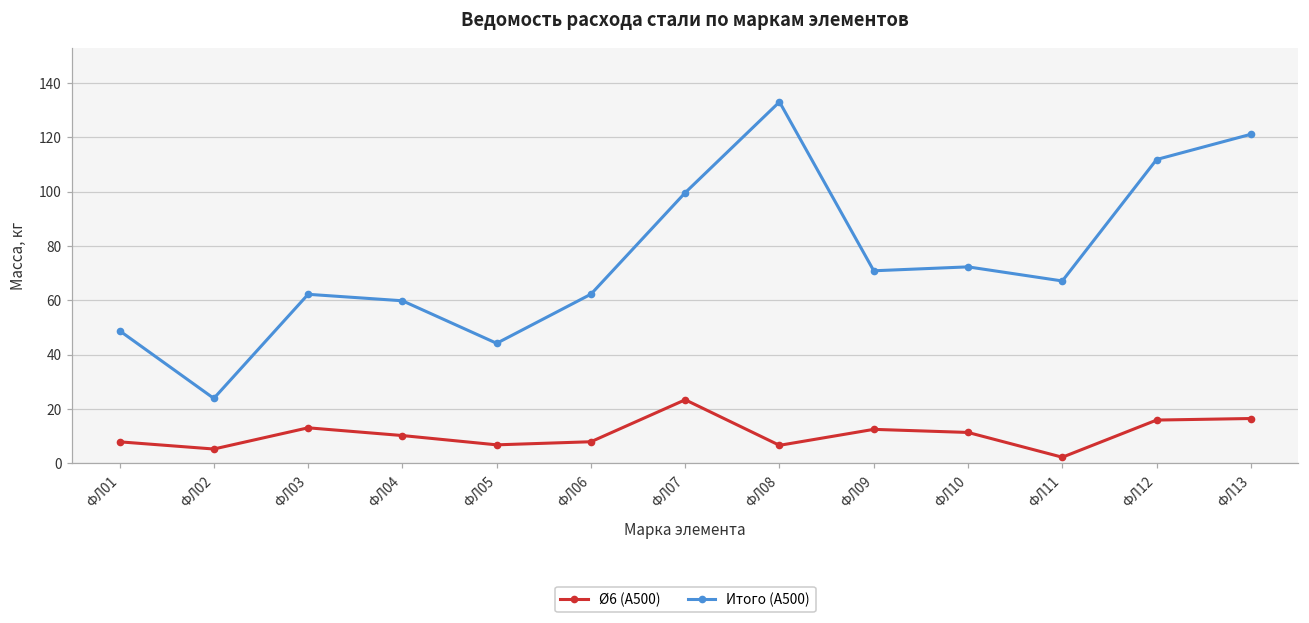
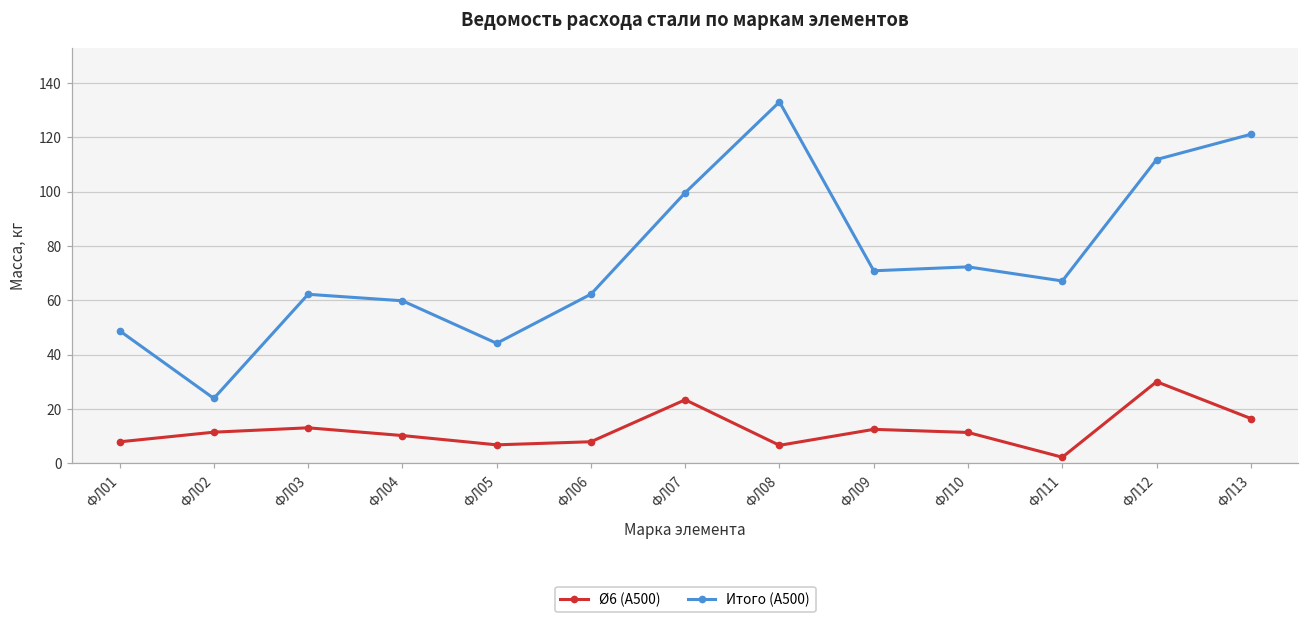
Ø6 (A500), ФЛ02: 5 -> 12
Ø6 (A500), ФЛ12: 16 -> 30
